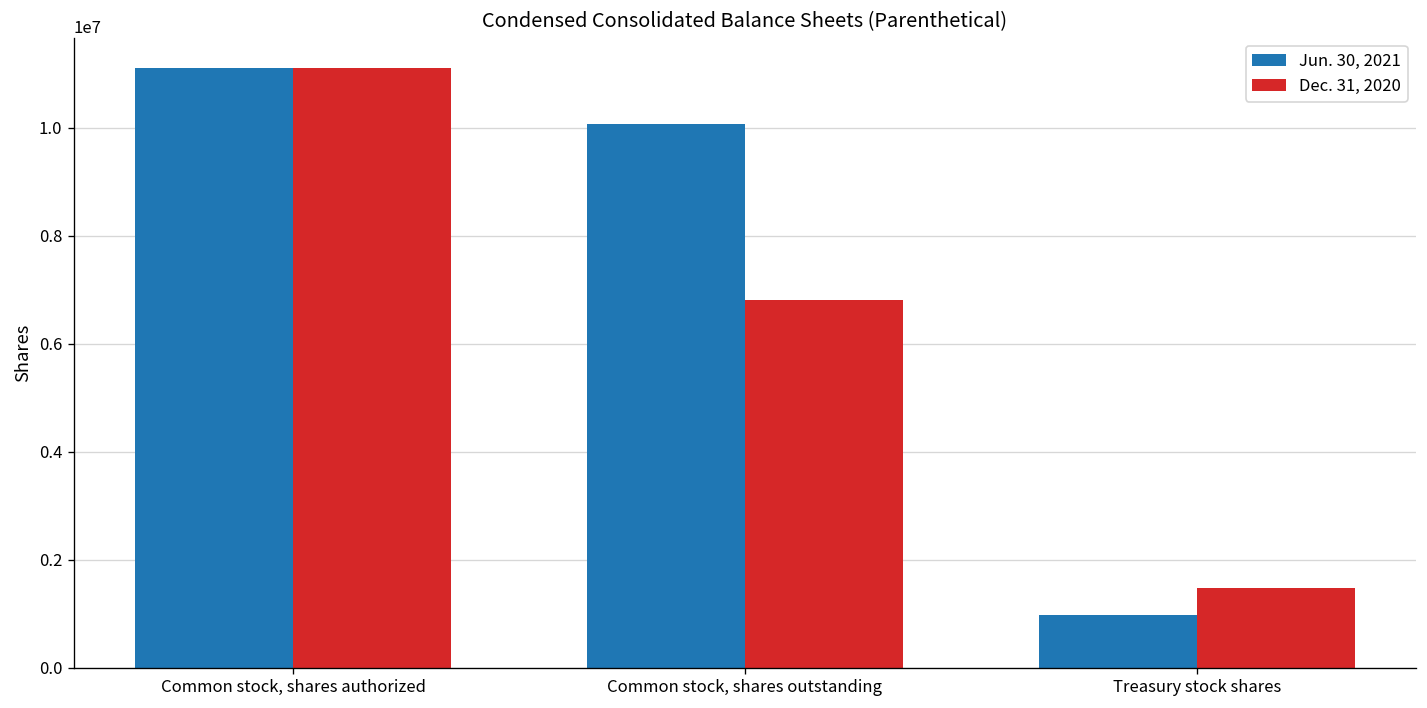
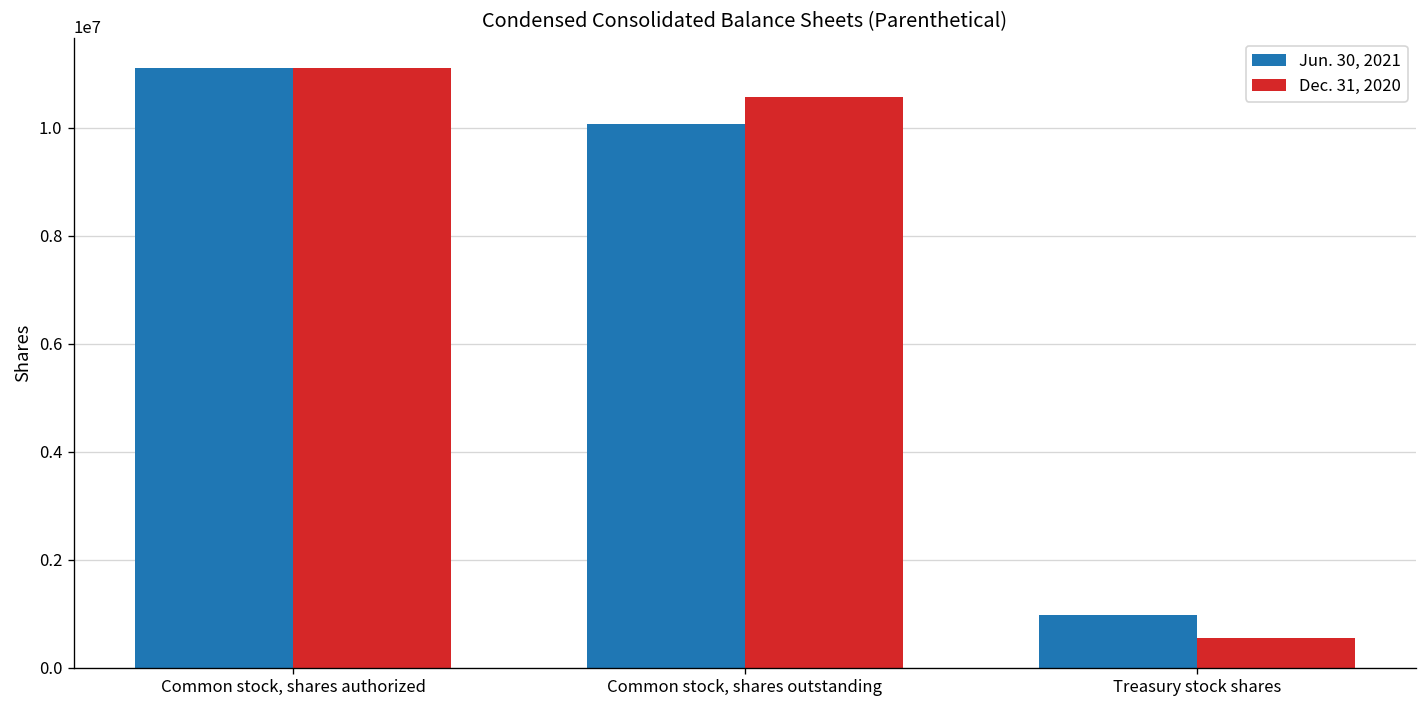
Dec. 31, 2020, Common stock, shares outstanding: 6800000 -> 10600000
Dec. 31, 2020, Treasury stock shares: 1500000 -> 600000
